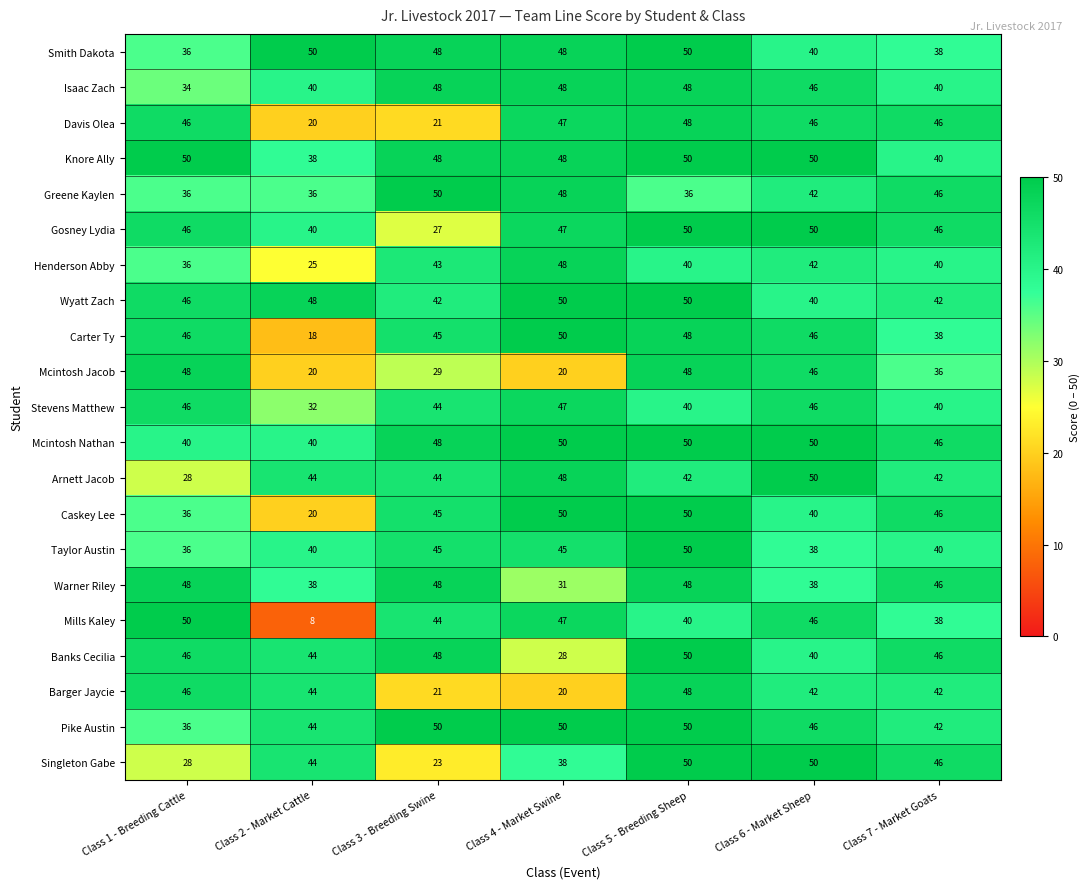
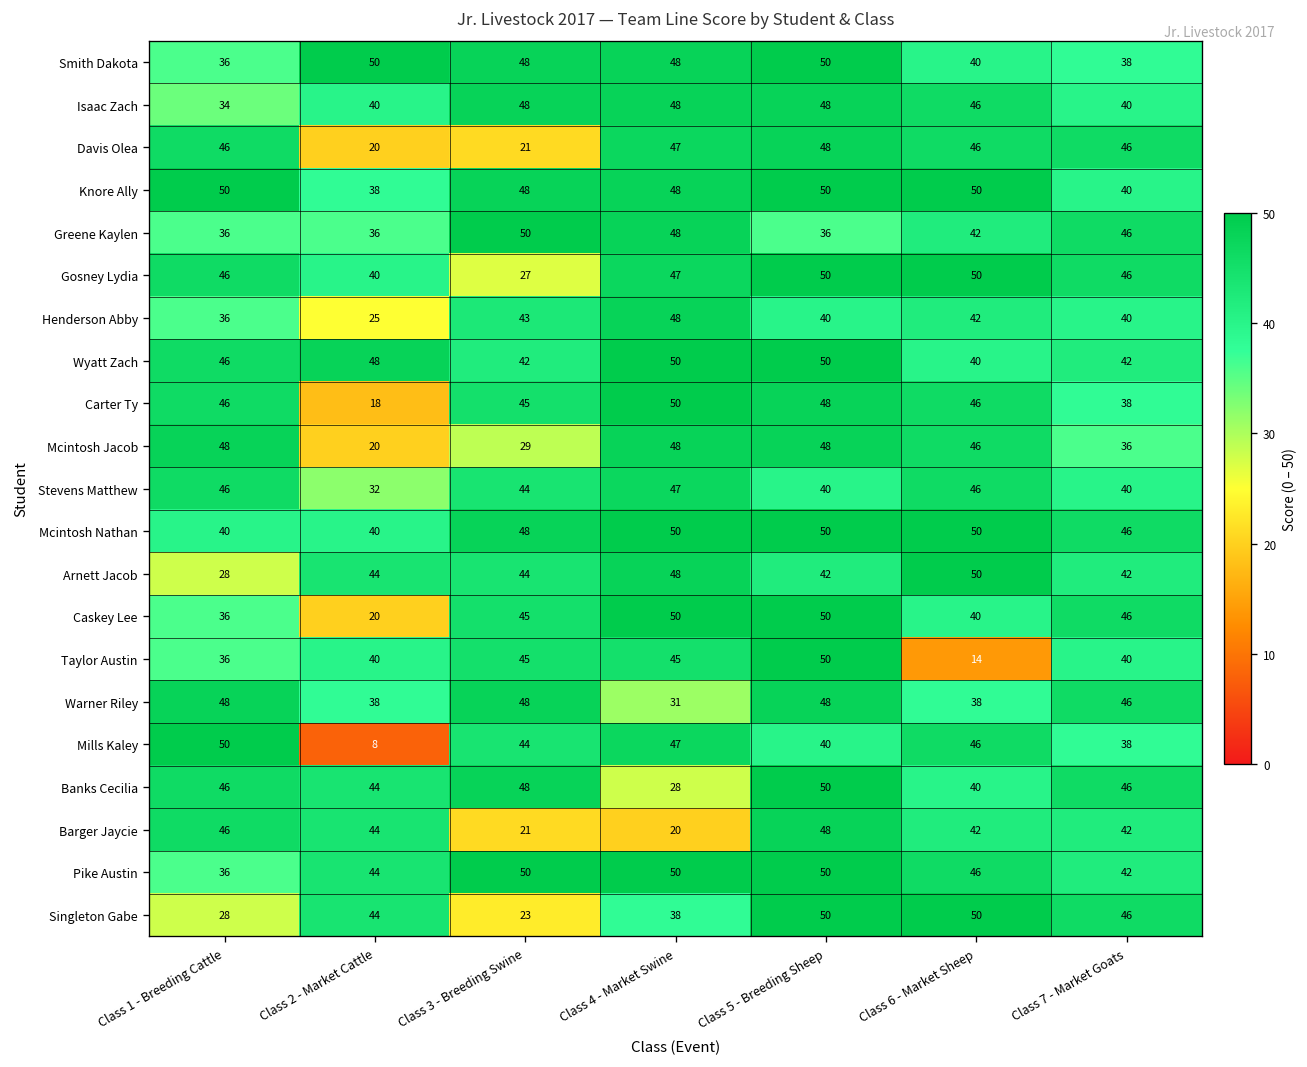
Mcintosh Jacob, Class 4 - Market Swine: 20 -> 48
Taylor Austin, Class 6 - Market Sheep: 38 -> 14
